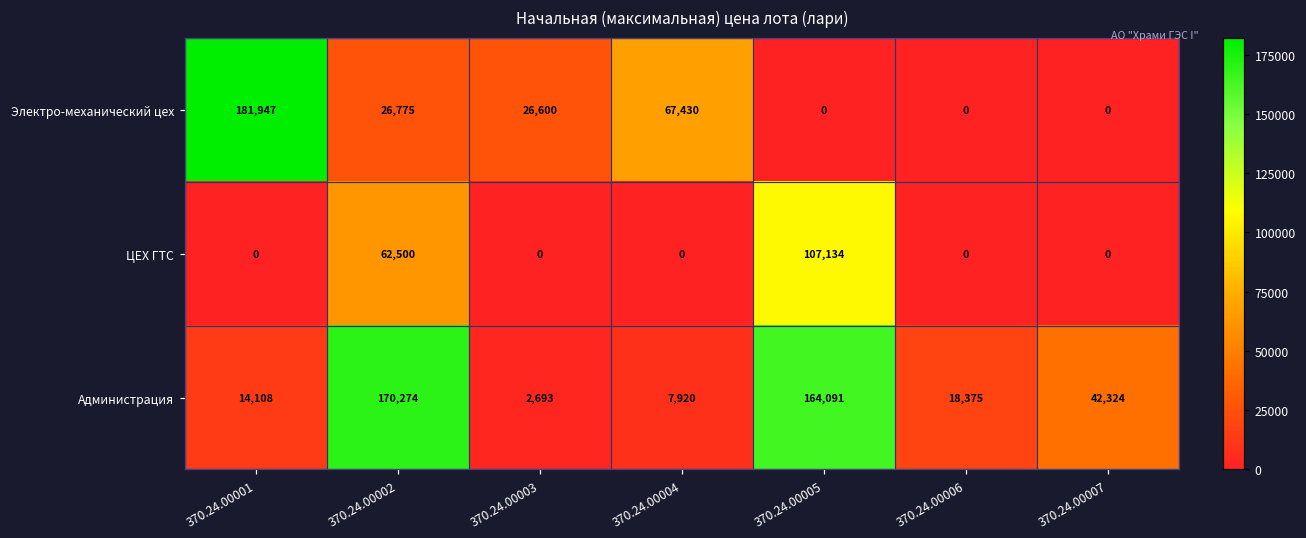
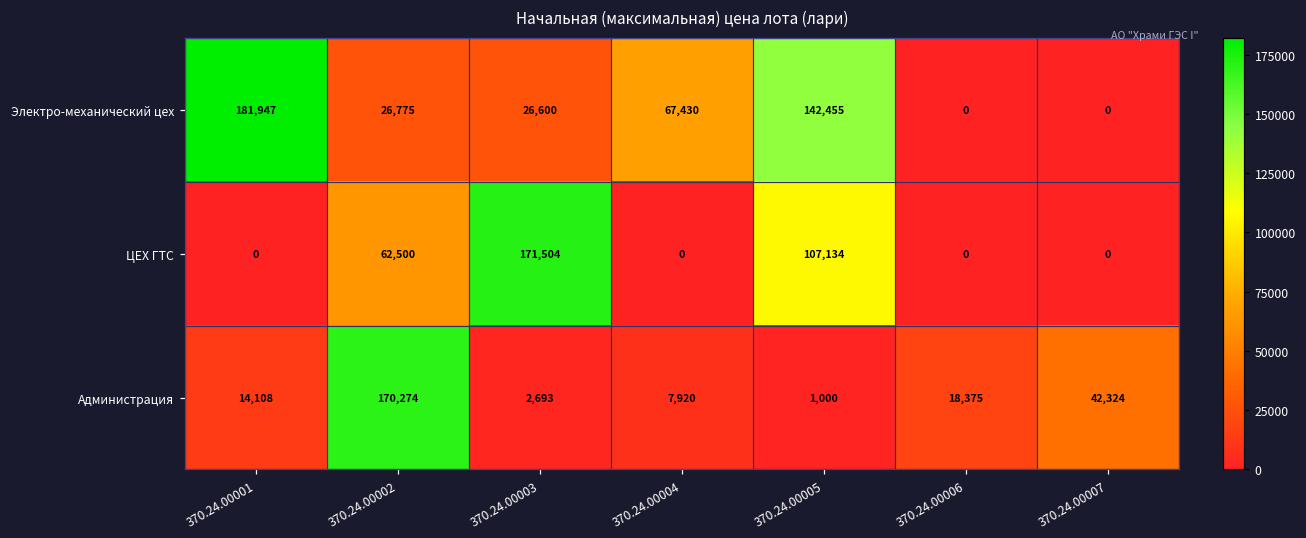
Электро-механический цех, 370.24.00005: 0 -> 142,455
ЦЕХ ГТС, 370.24.00003: 0 -> 171,504
Администрация, 370.24.00005: 164,091 -> 1,000
